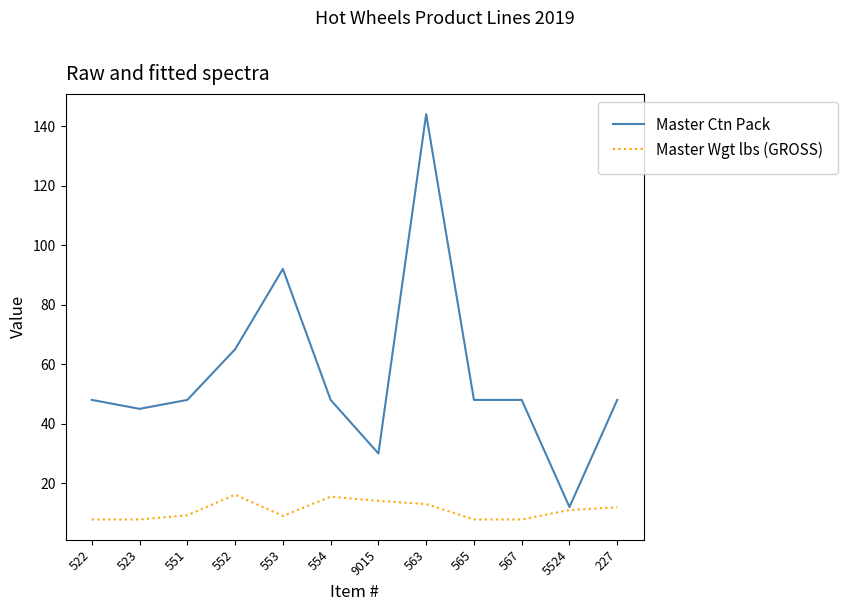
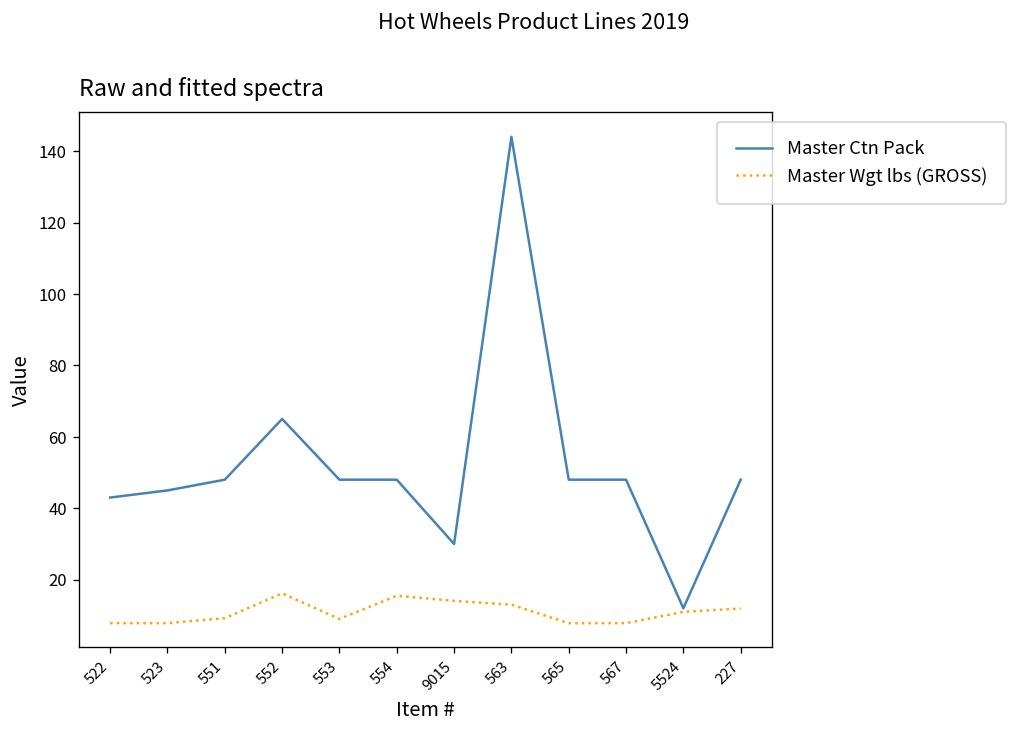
Master Ctn Pack, 522: 48 -> 43
Master Ctn Pack, 553: 92 -> 48
